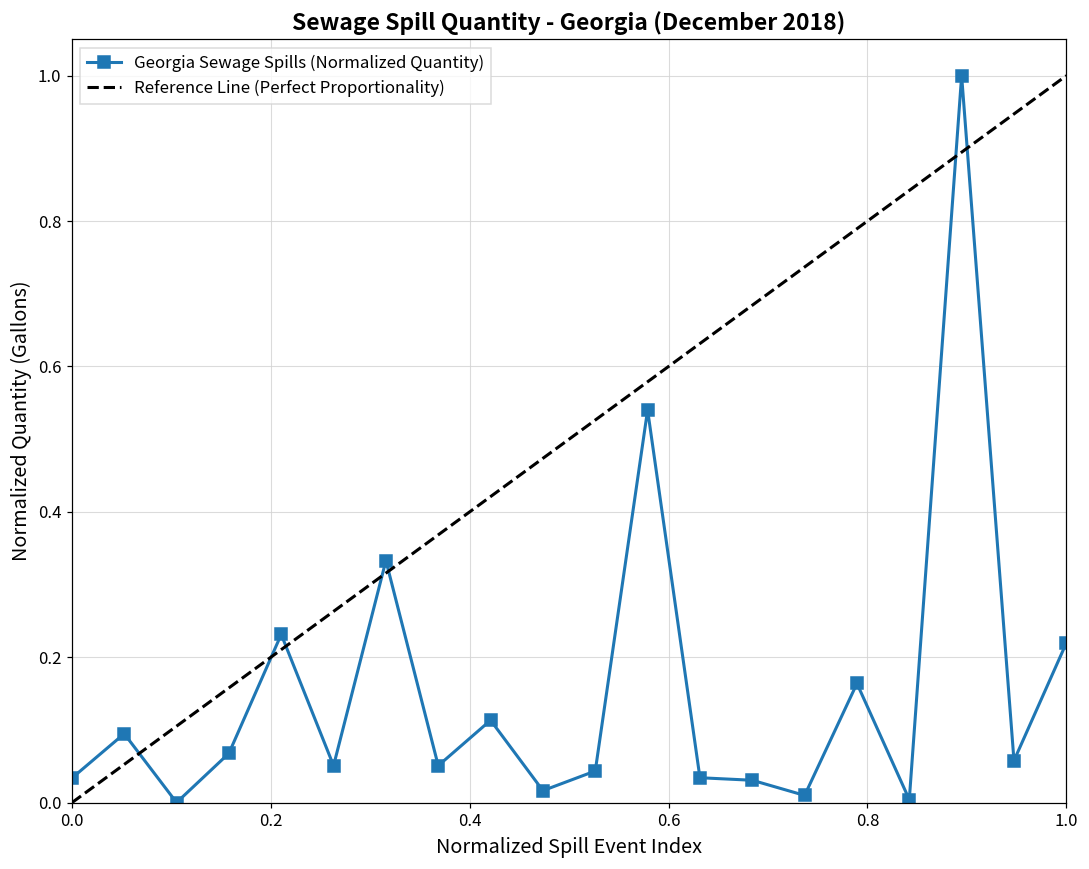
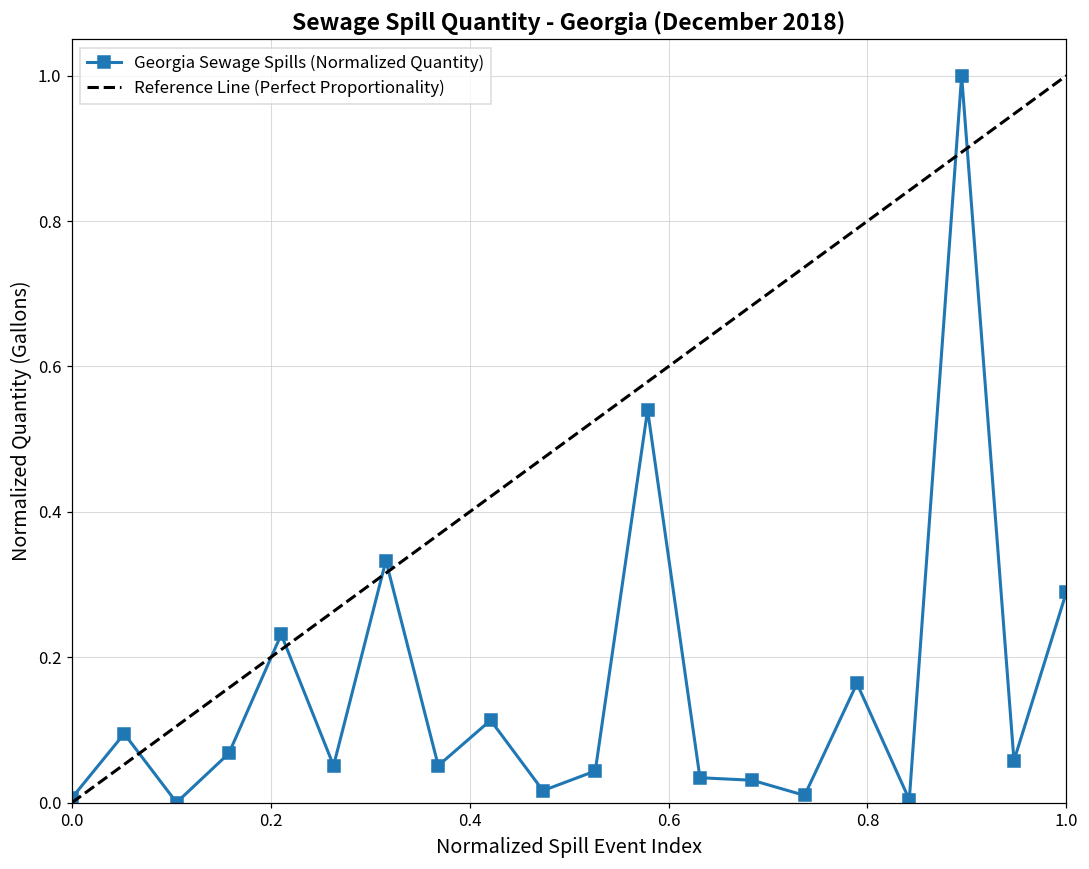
Georgia Sewage Spills (Normalized Quantity), 0.0: 0.03 -> 0.01
Georgia Sewage Spills (Normalized Quantity), 1.0: 0.22 -> 0.29
